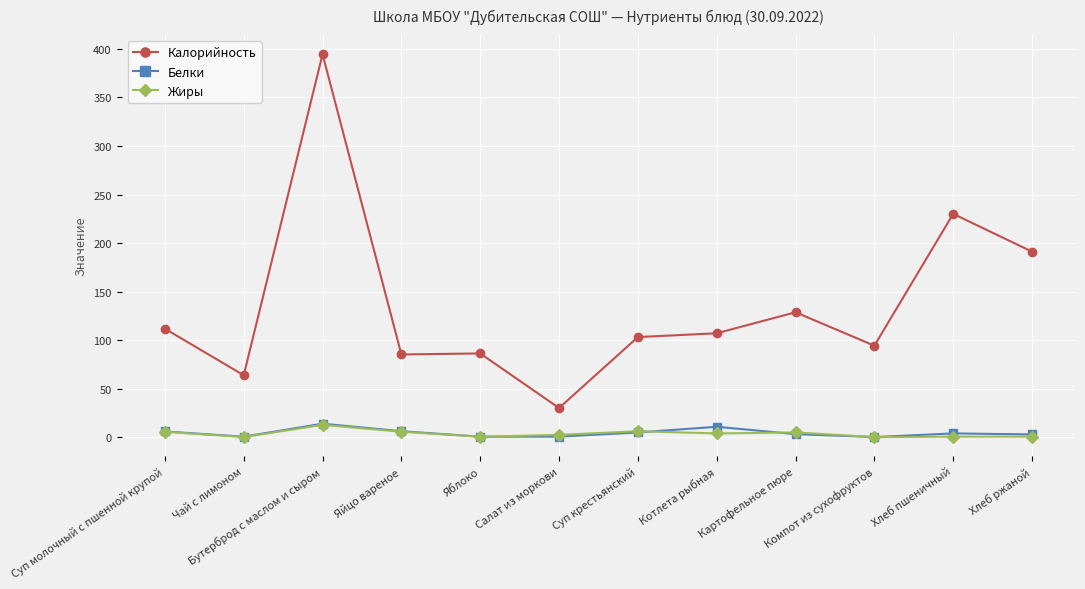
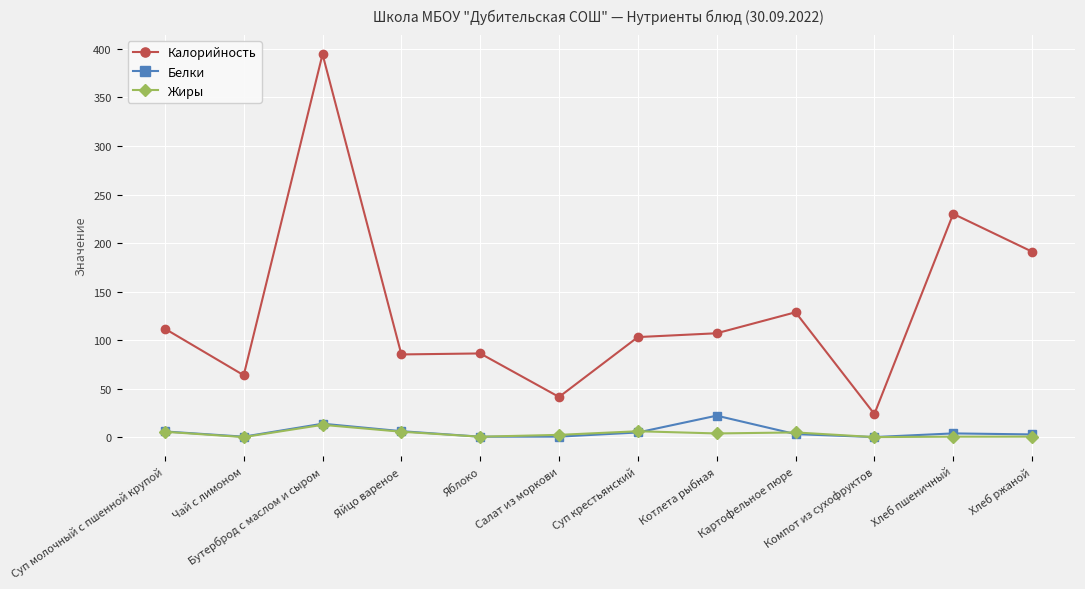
Калорийность, Салат из моркови: 30 -> 40
Белки, Котлета рыбная: 10 -> 20
Калорийность, Компот из сухофруктов: 90 -> 20
